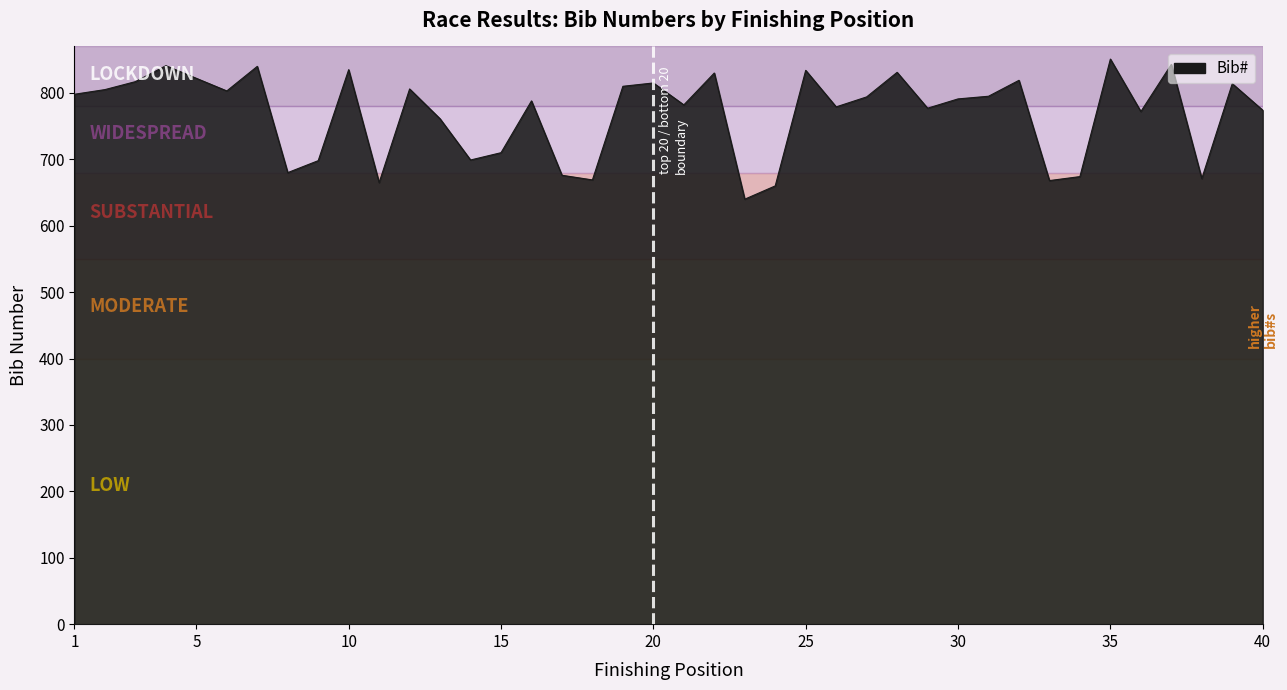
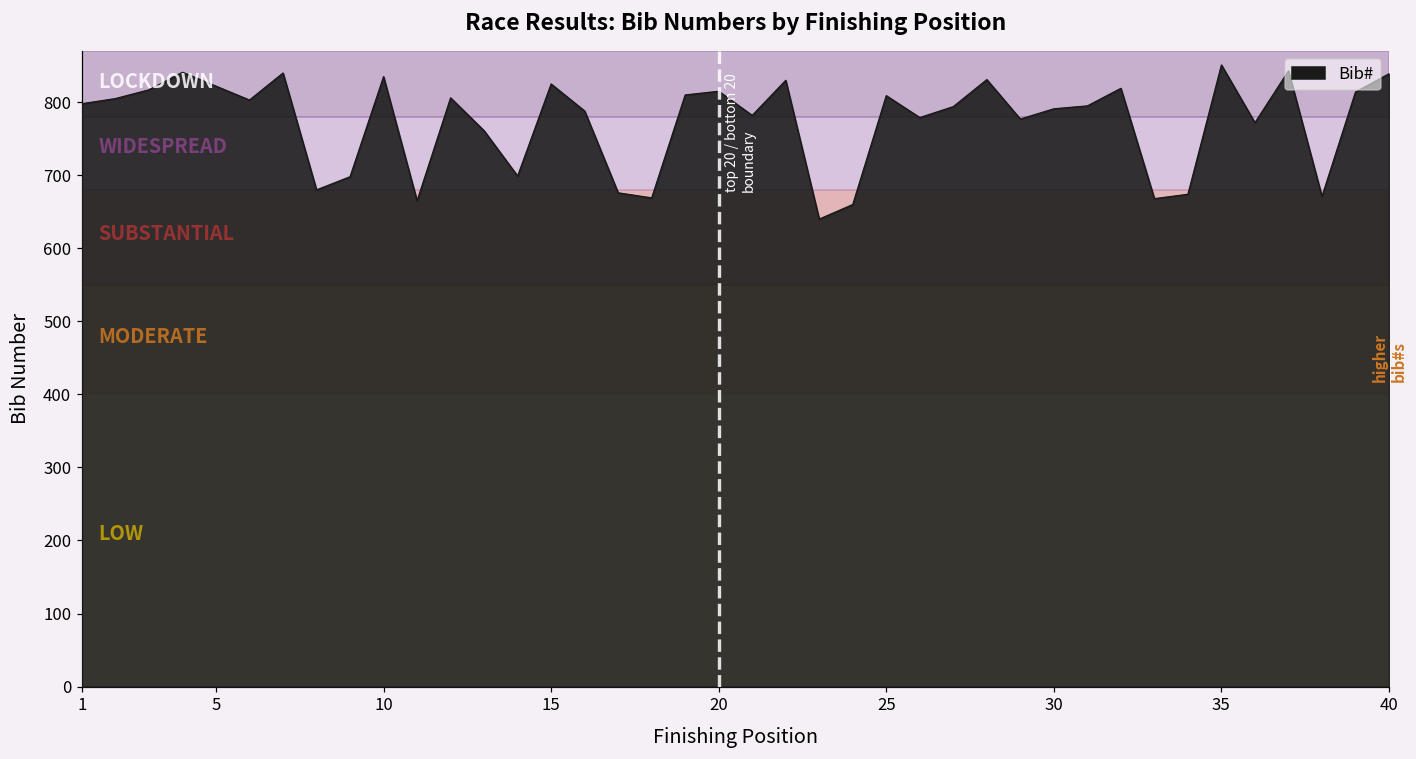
15: 710 -> 830
25: 830 -> 810
40: 770 -> 840
